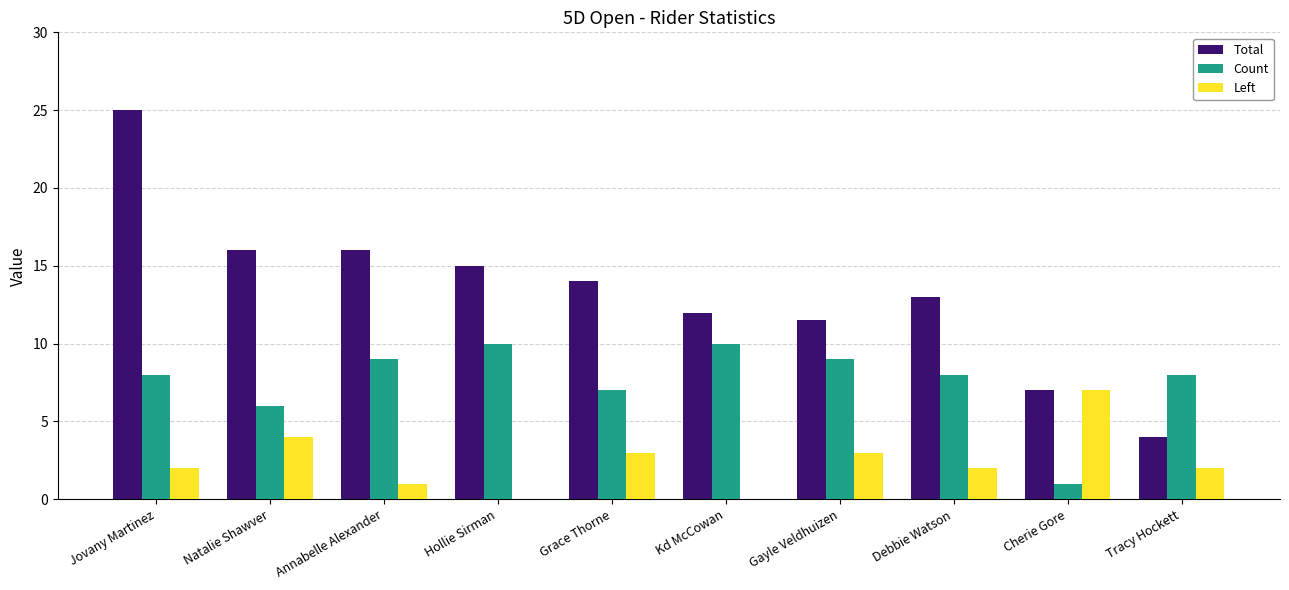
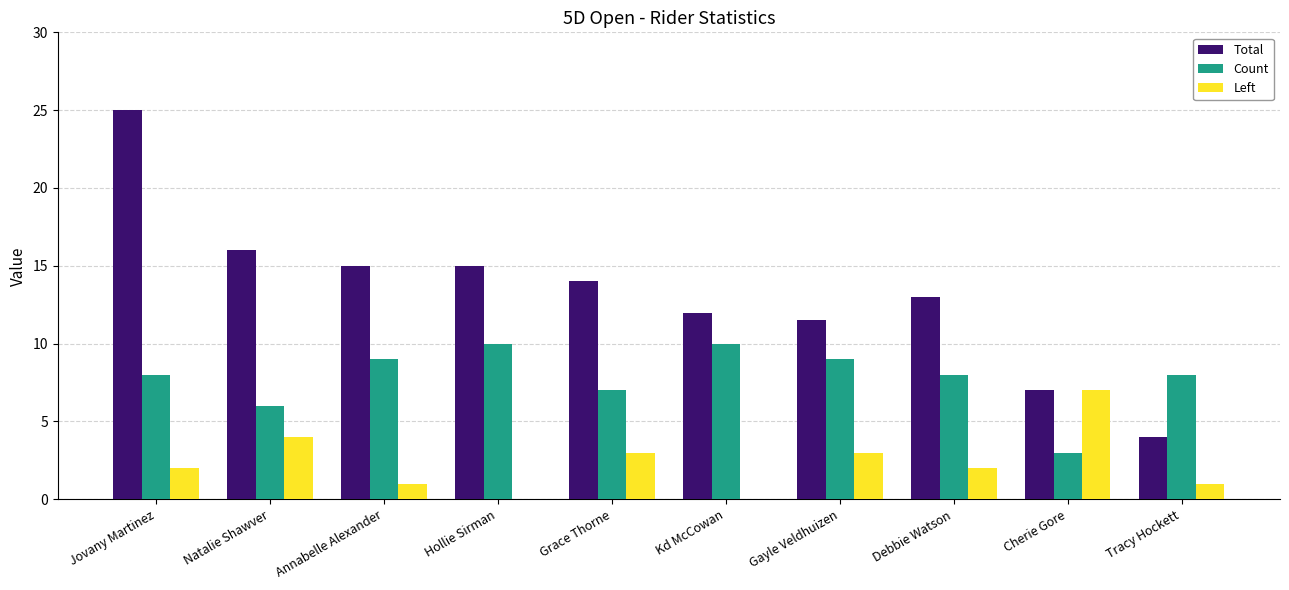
Total, Annabelle Alexander: 16 -> 15
Count, Cherie Gore: 1 -> 3
Left, Tracy Hockett: 2 -> 1
